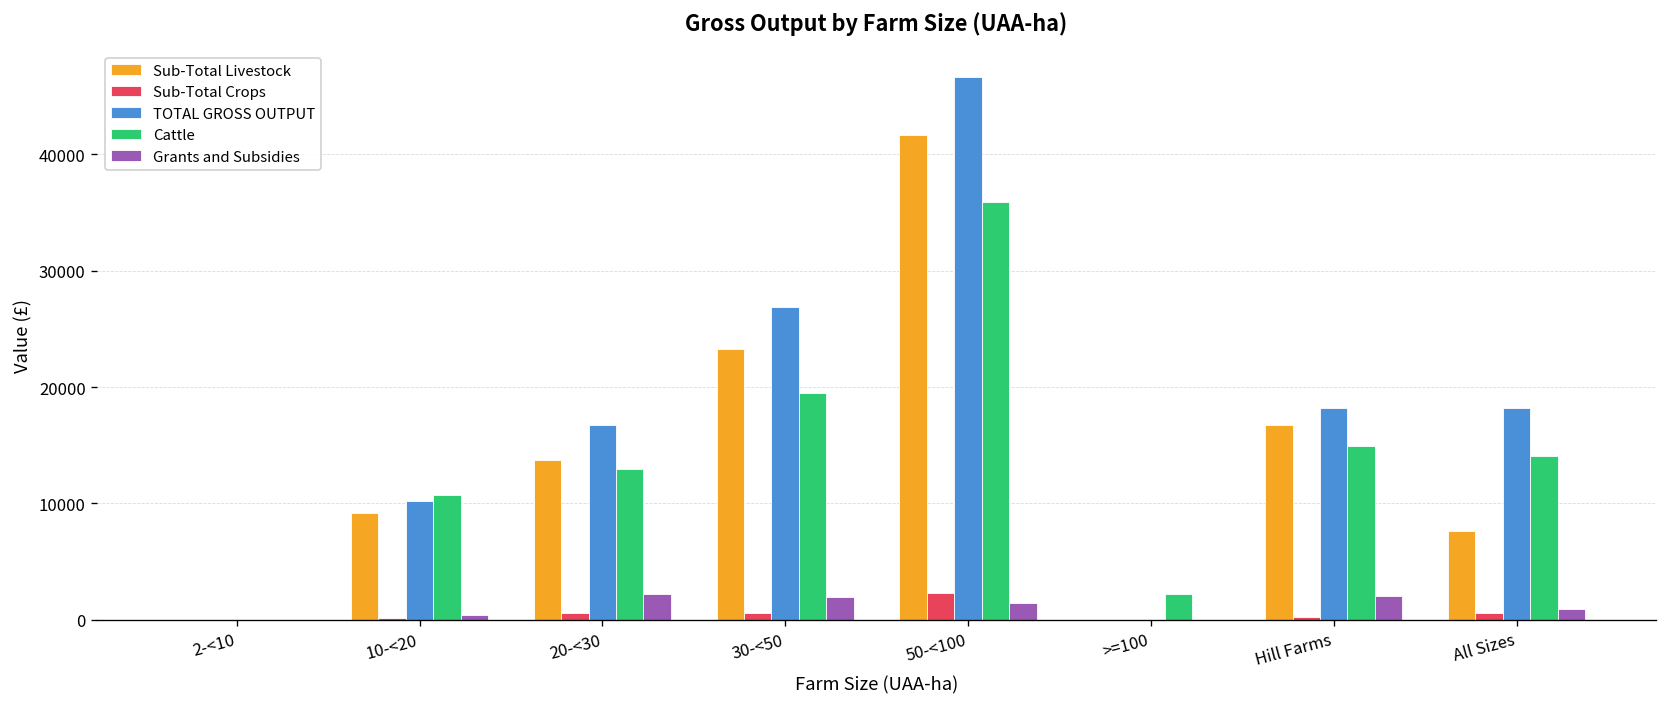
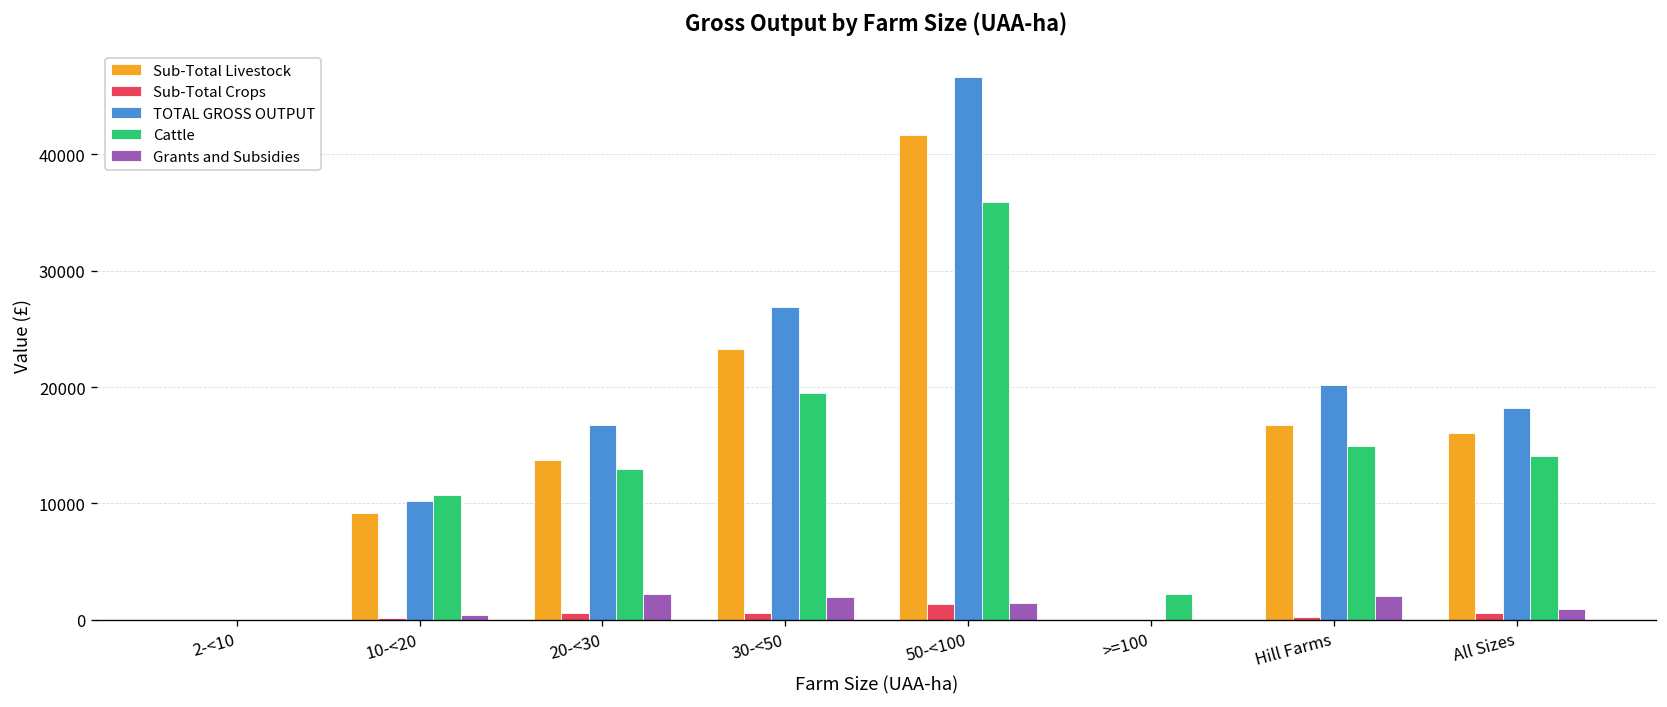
Sub-Total Crops, 50-<100: 2000 -> 1000
TOTAL GROSS OUTPUT, Hill Farms: 18000 -> 20000
Sub-Total Livestock, All Sizes: 8000 -> 16000
